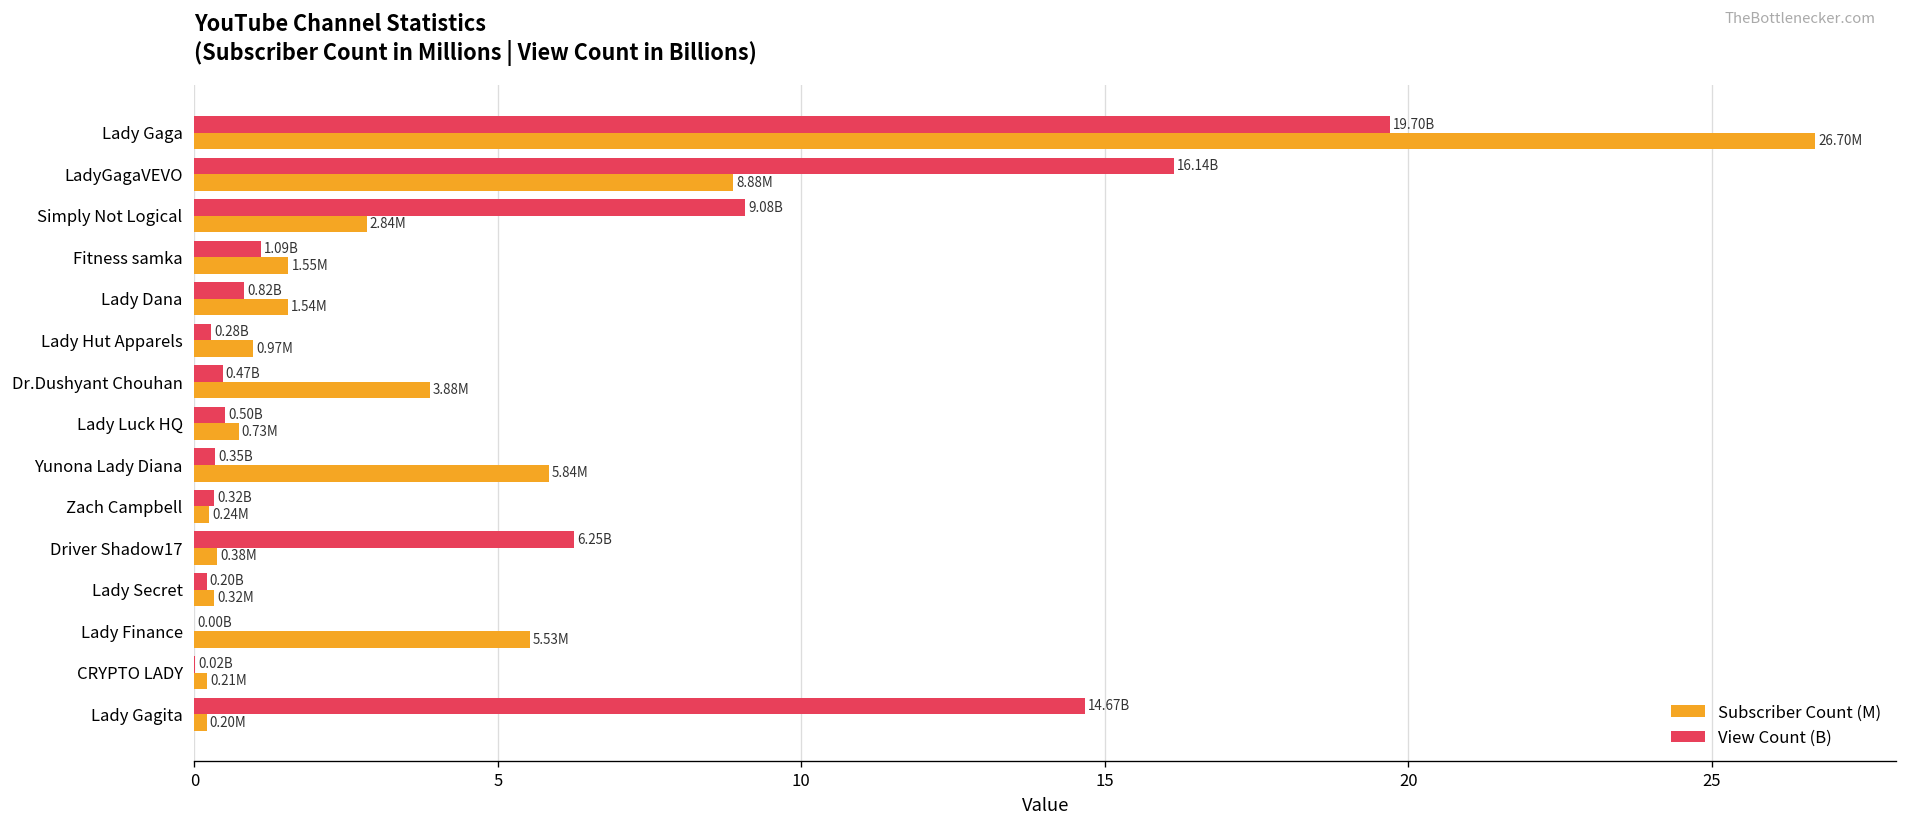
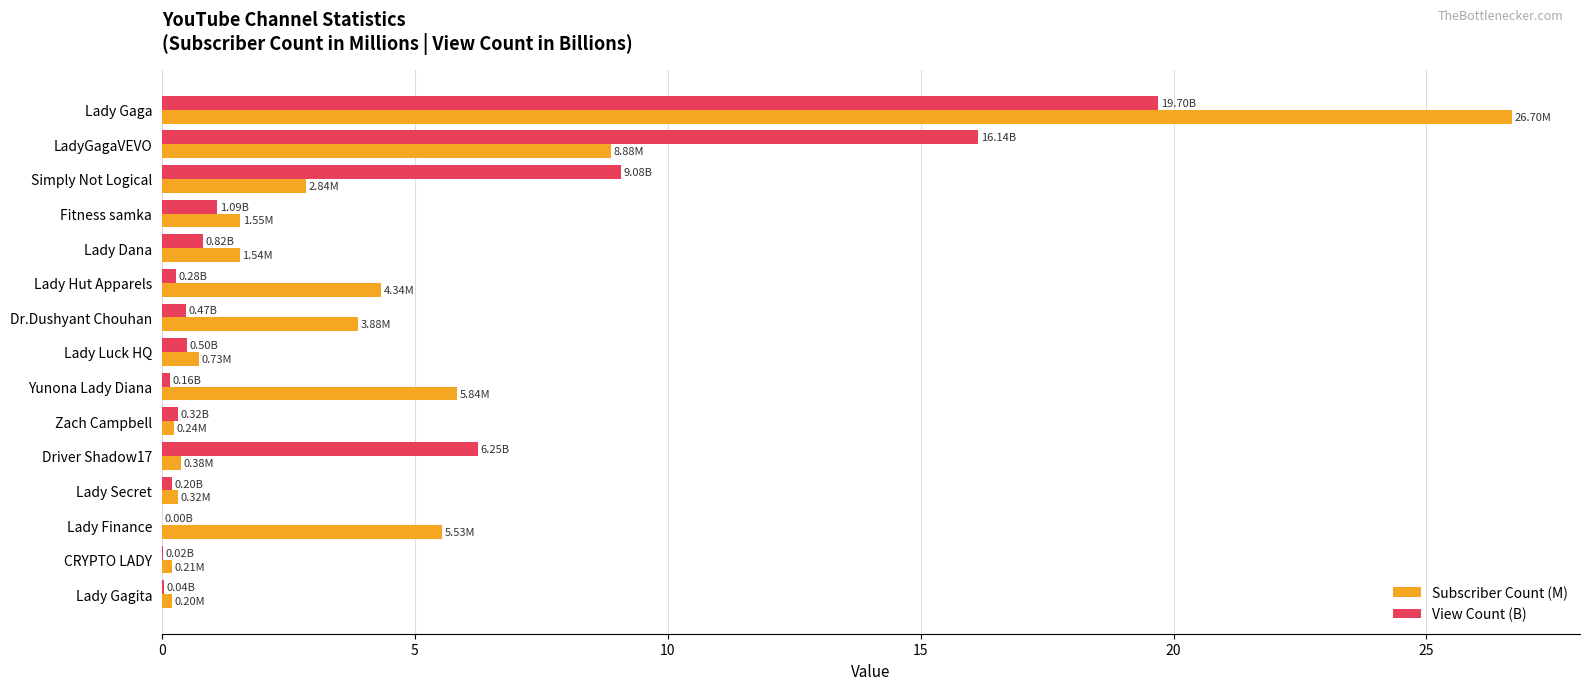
Subscriber Count (M), Lady Hut Apparels: 0.97M -> 4.34M
View Count (B), Yunona Lady Diana: 0.35B -> 0.16B
View Count (B), Lady Gagita: 14.67B -> 0.04B
